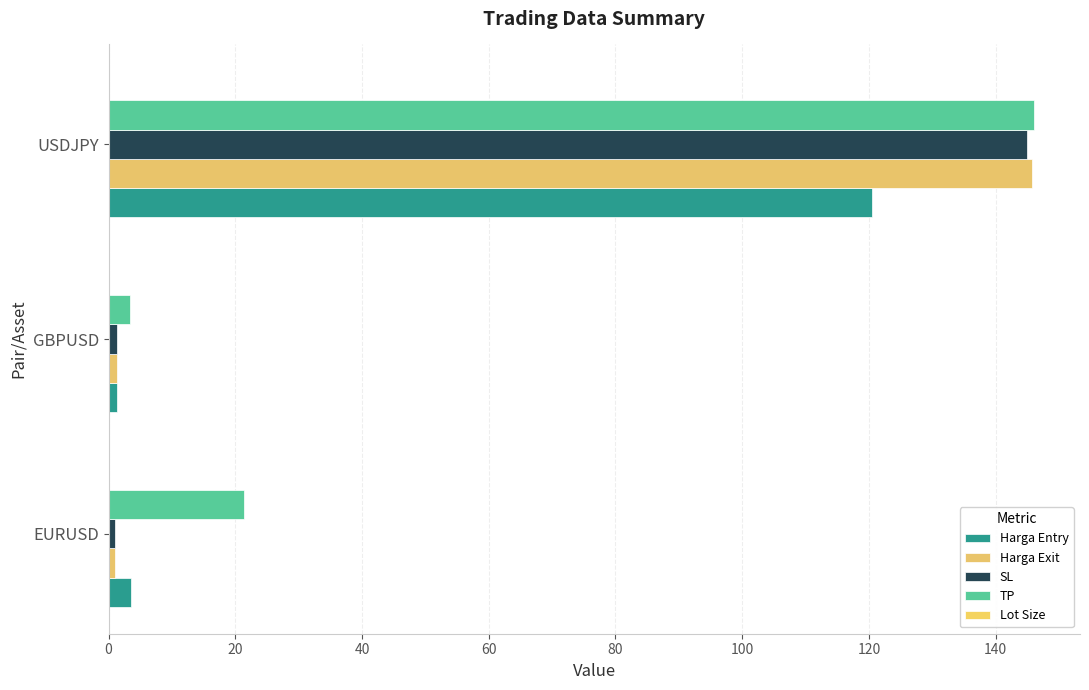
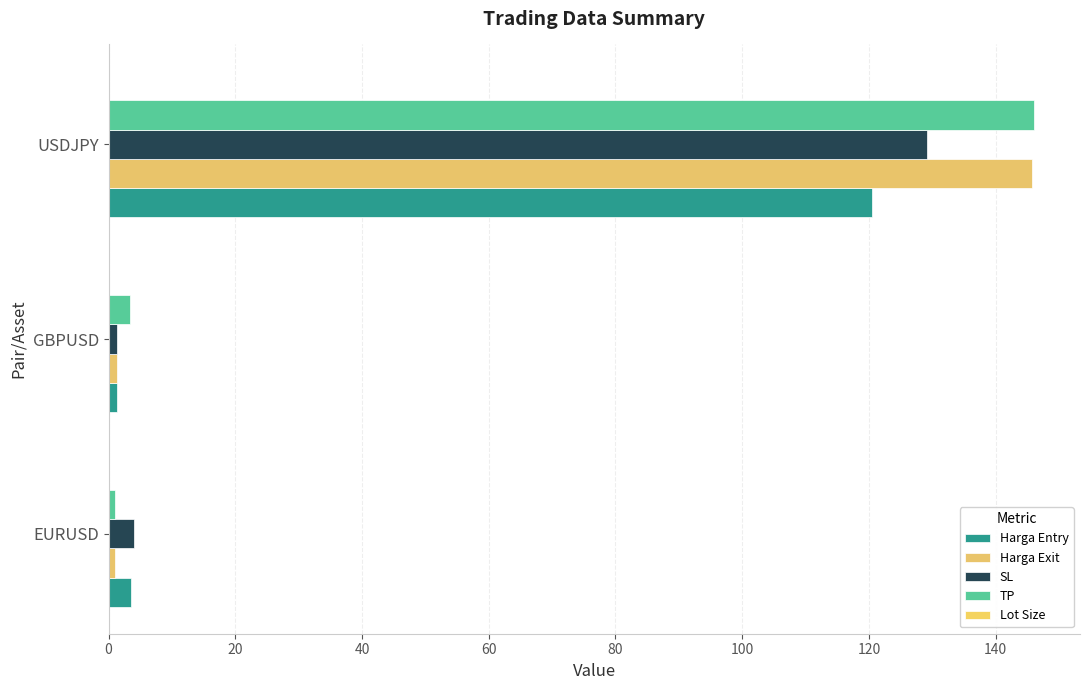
SL, USDJPY: 145 -> 129
TP, EURUSD: 21 -> 1
SL, EURUSD: 1 -> 4
